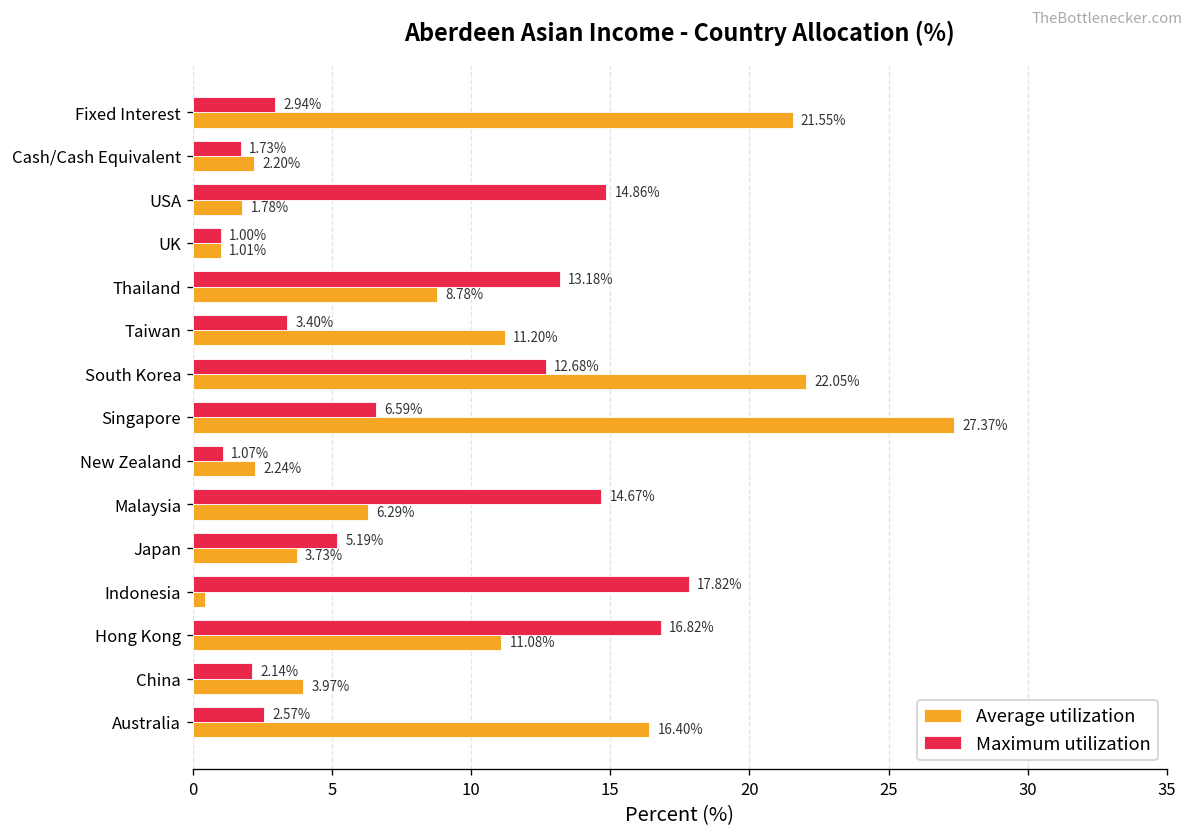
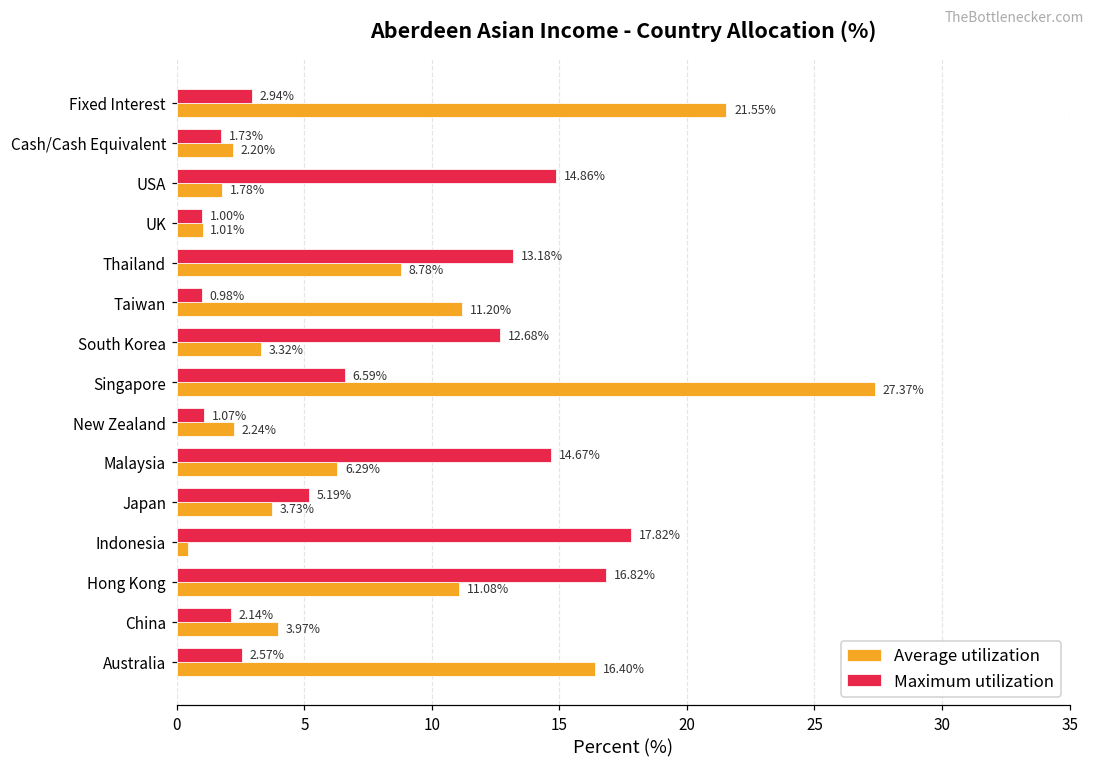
Maximum utilization, Taiwan: 3.40% -> 0.98%
Average utilization, South Korea: 22.05% -> 3.32%
